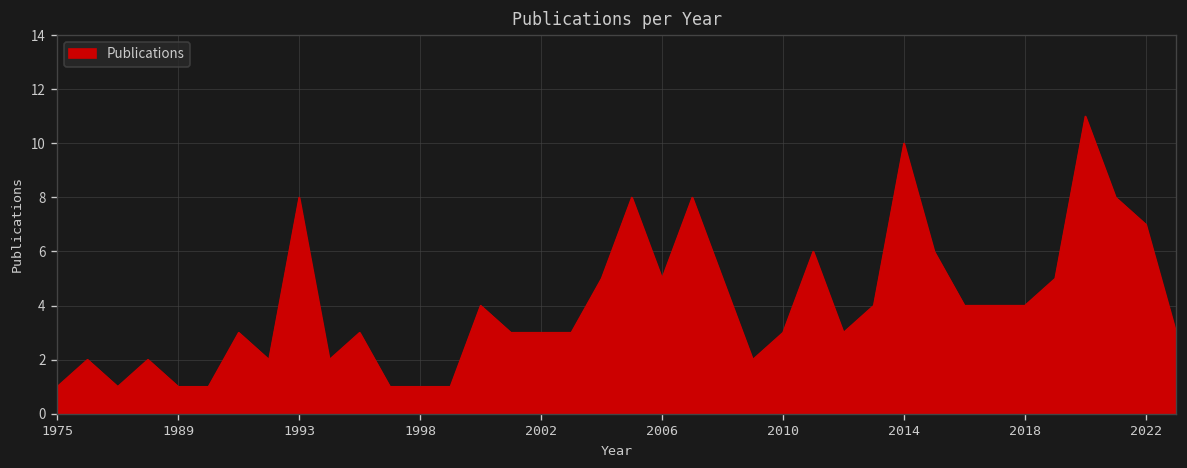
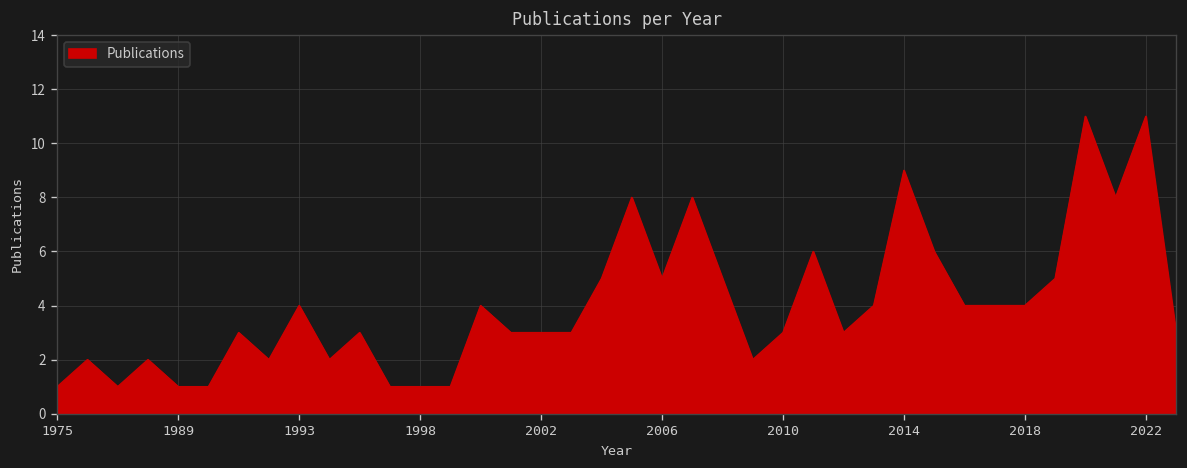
1993: 8 -> 4
2014: 10 -> 9
2022: 7 -> 11
